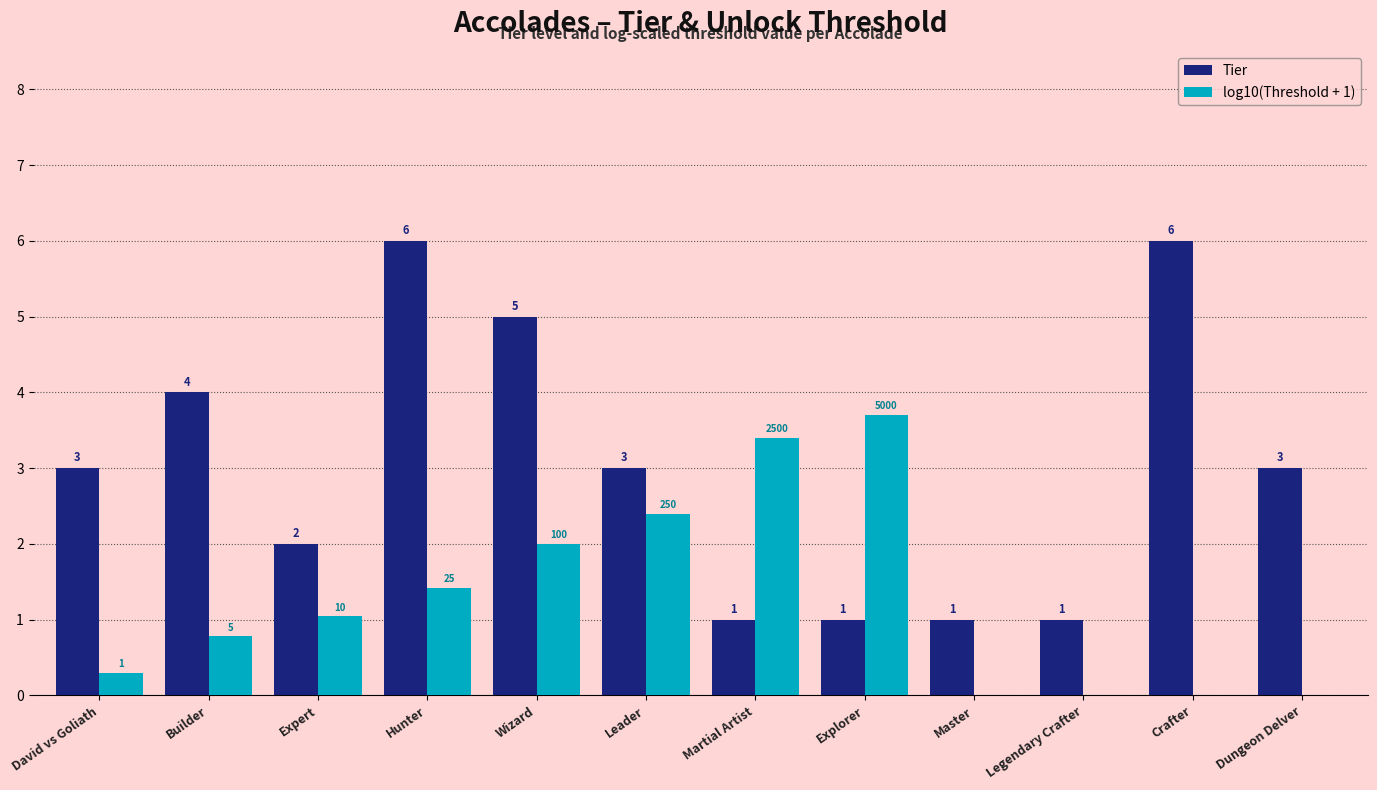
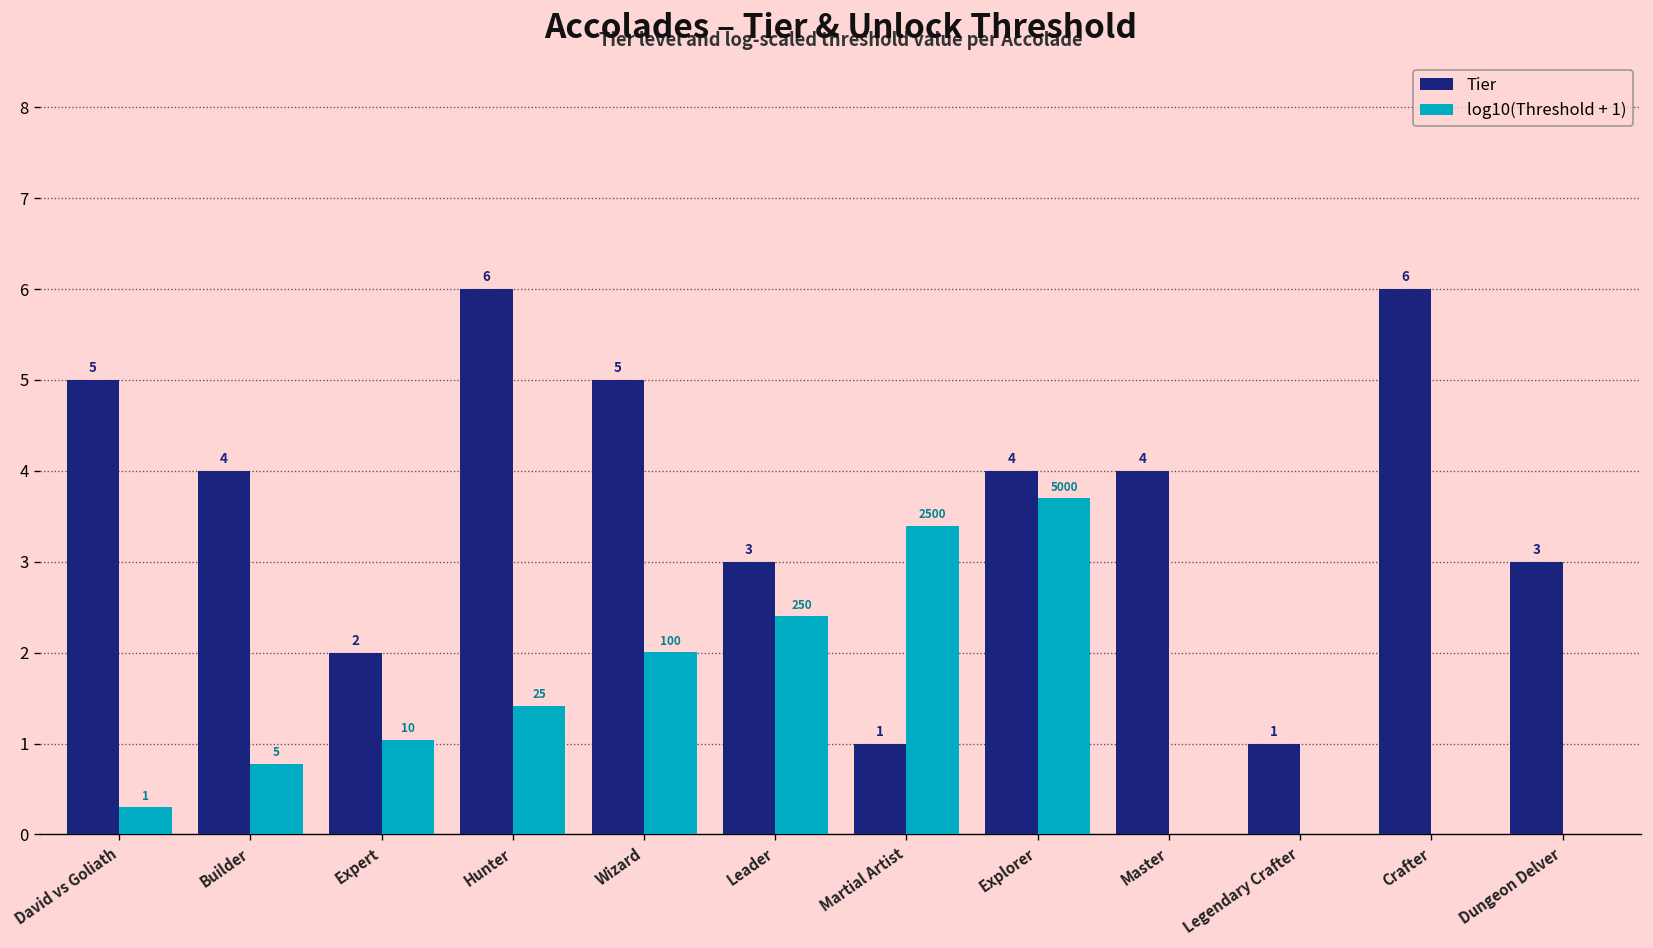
Tier, David vs Goliath: 3 -> 5
Tier, Explorer: 1 -> 4
Tier, Master: 1 -> 4
